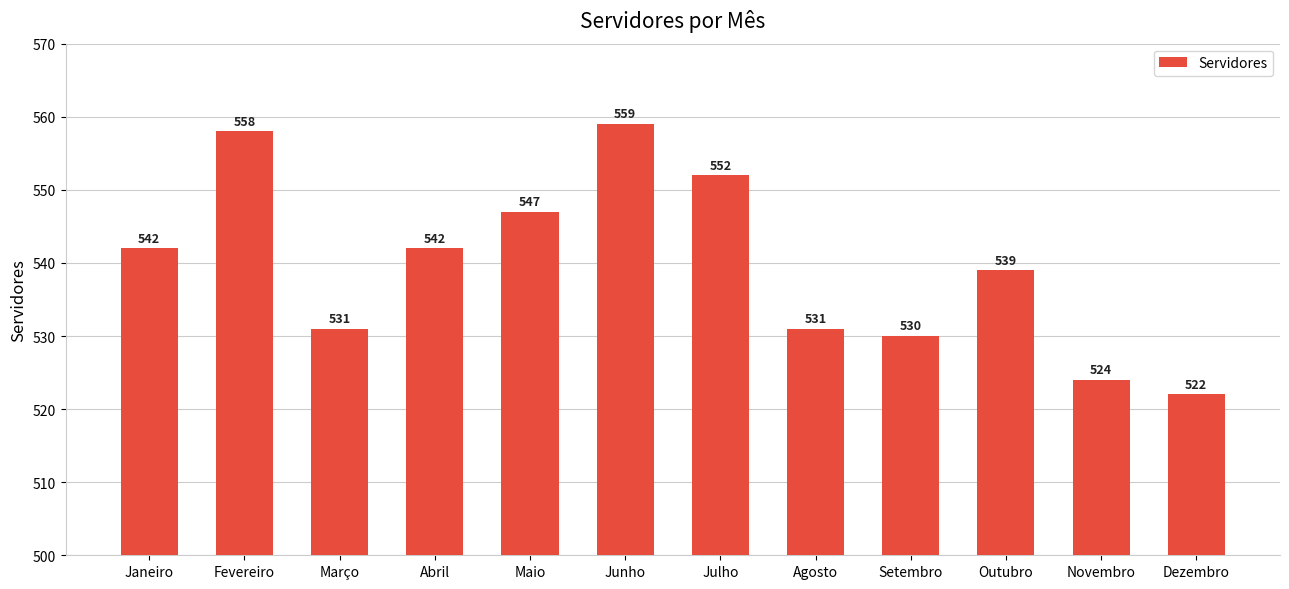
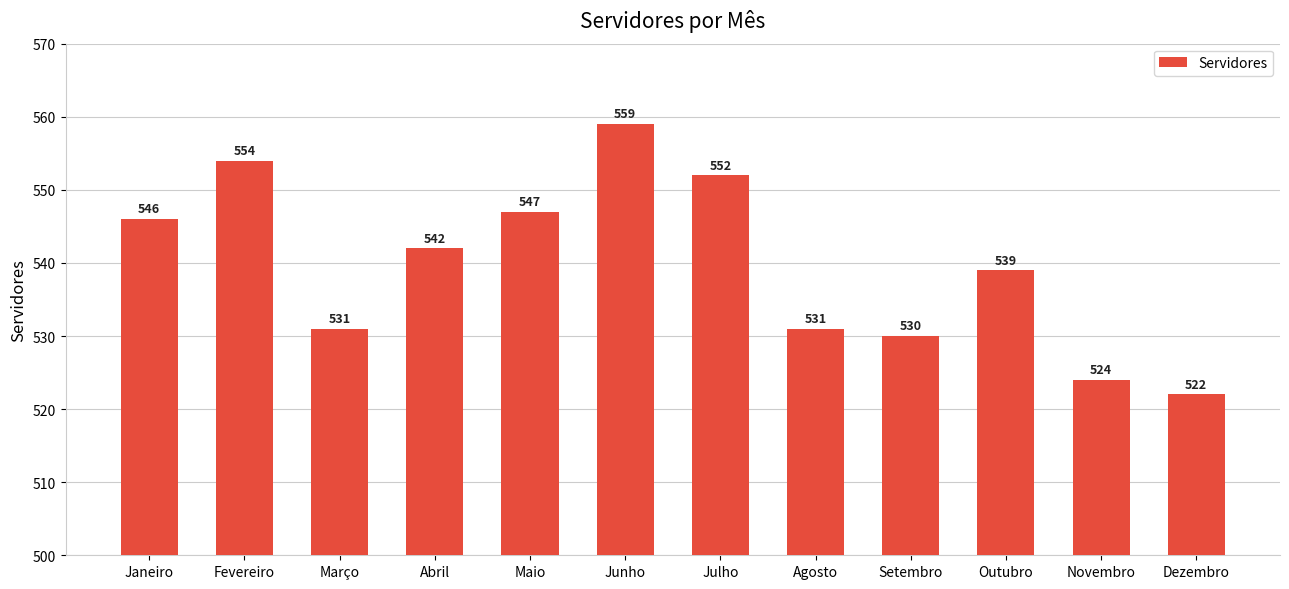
Janeiro: 542 -> 546
Fevereiro: 558 -> 554
